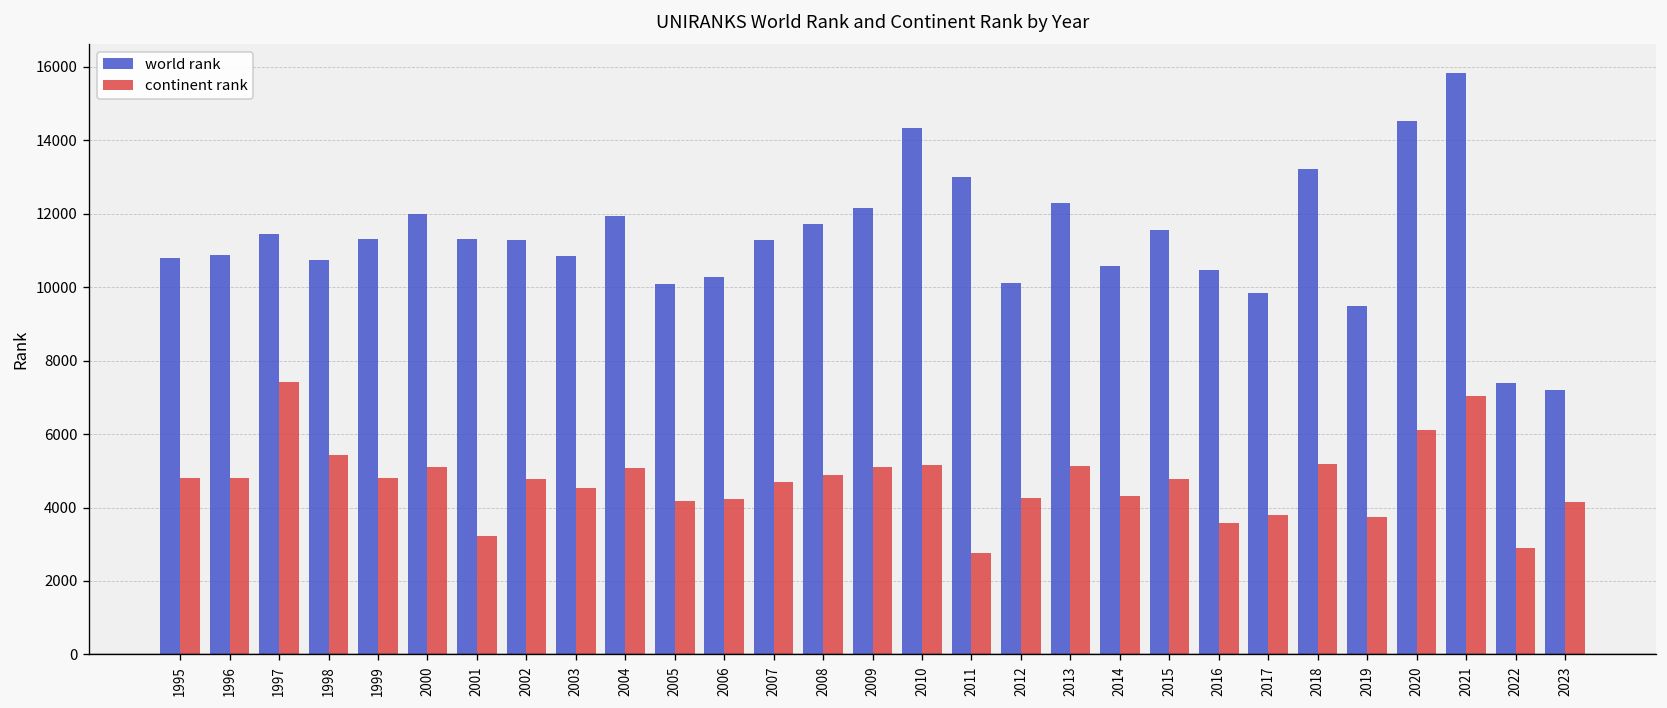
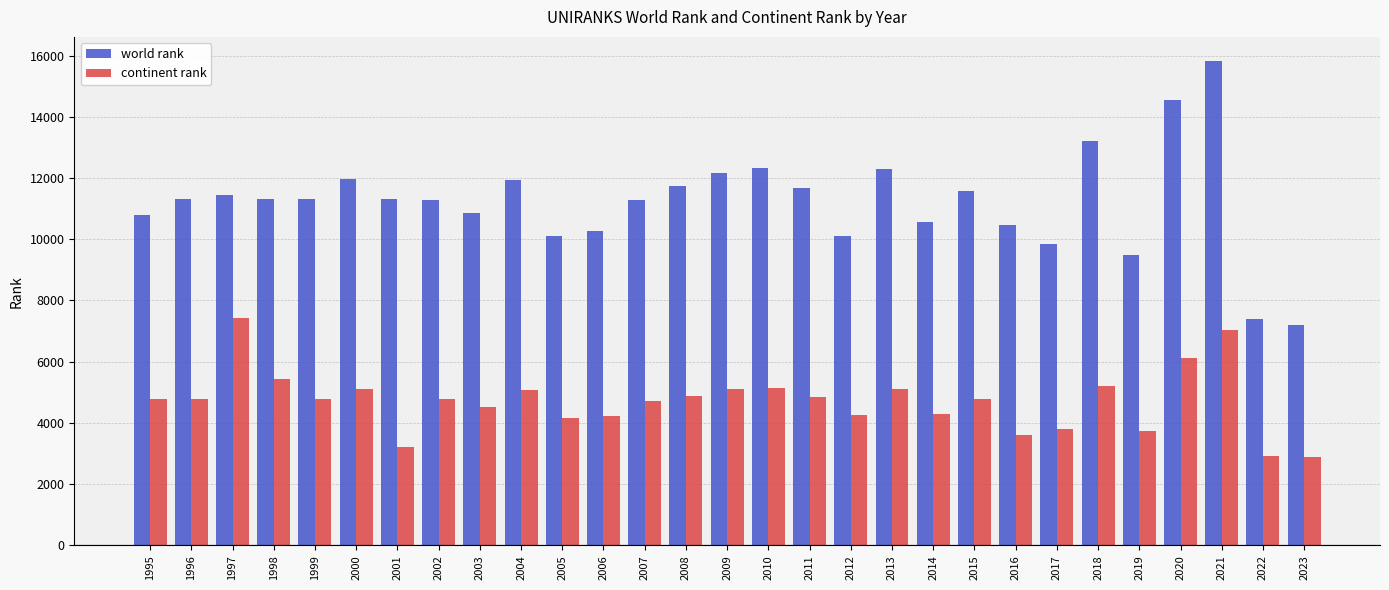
world rank, 1996: 10900 -> 11300
world rank, 1998: 10700 -> 11300
world rank, 2010: 14300 -> 12300
world rank, 2011: 13000 -> 11700
continent rank, 2011: 2800 -> 4800
continent rank, 2023: 4200 -> 2900
